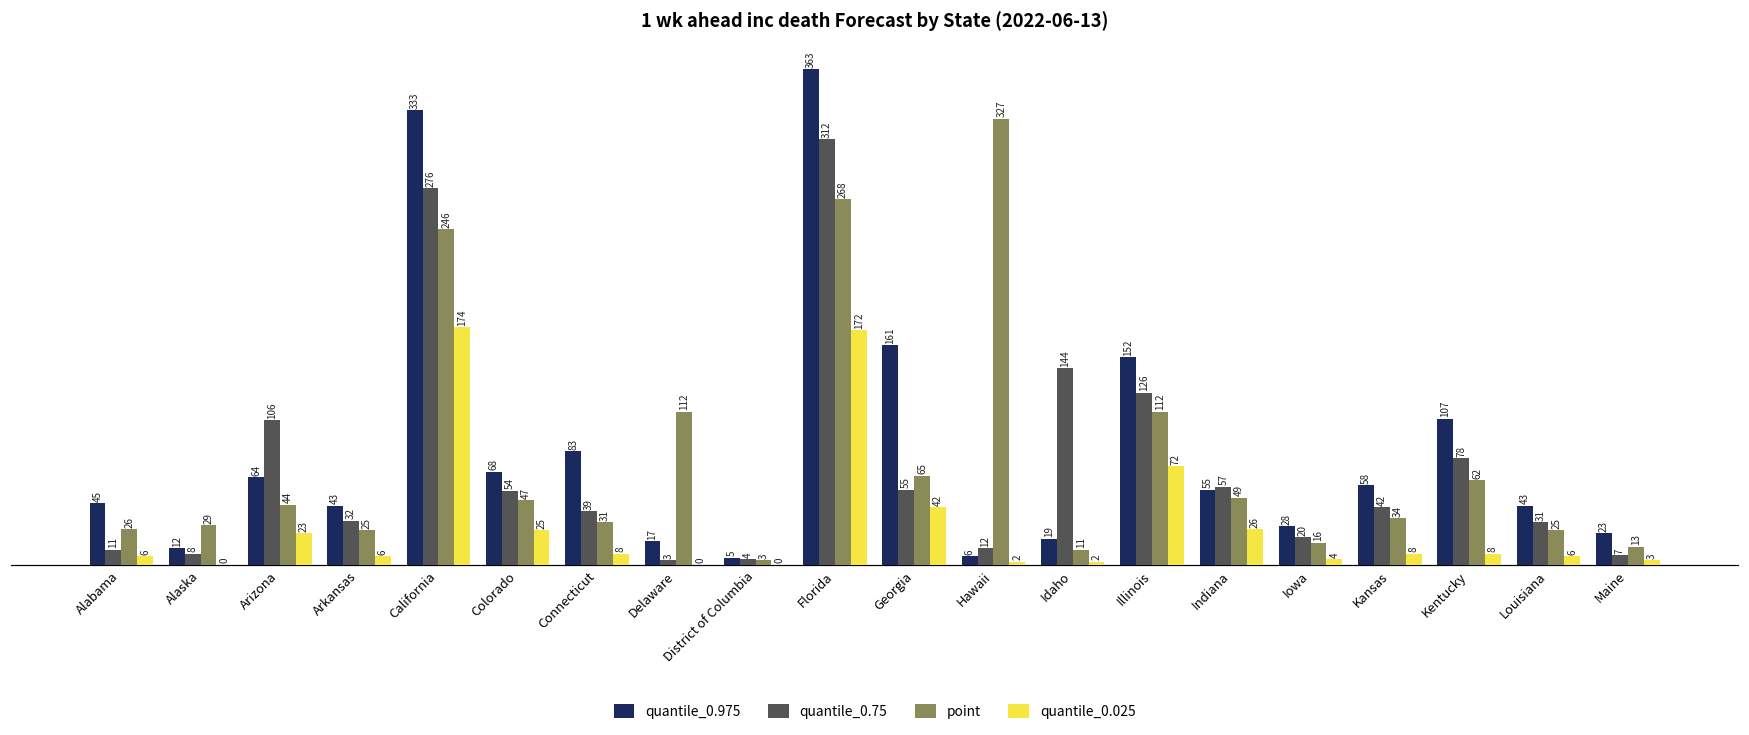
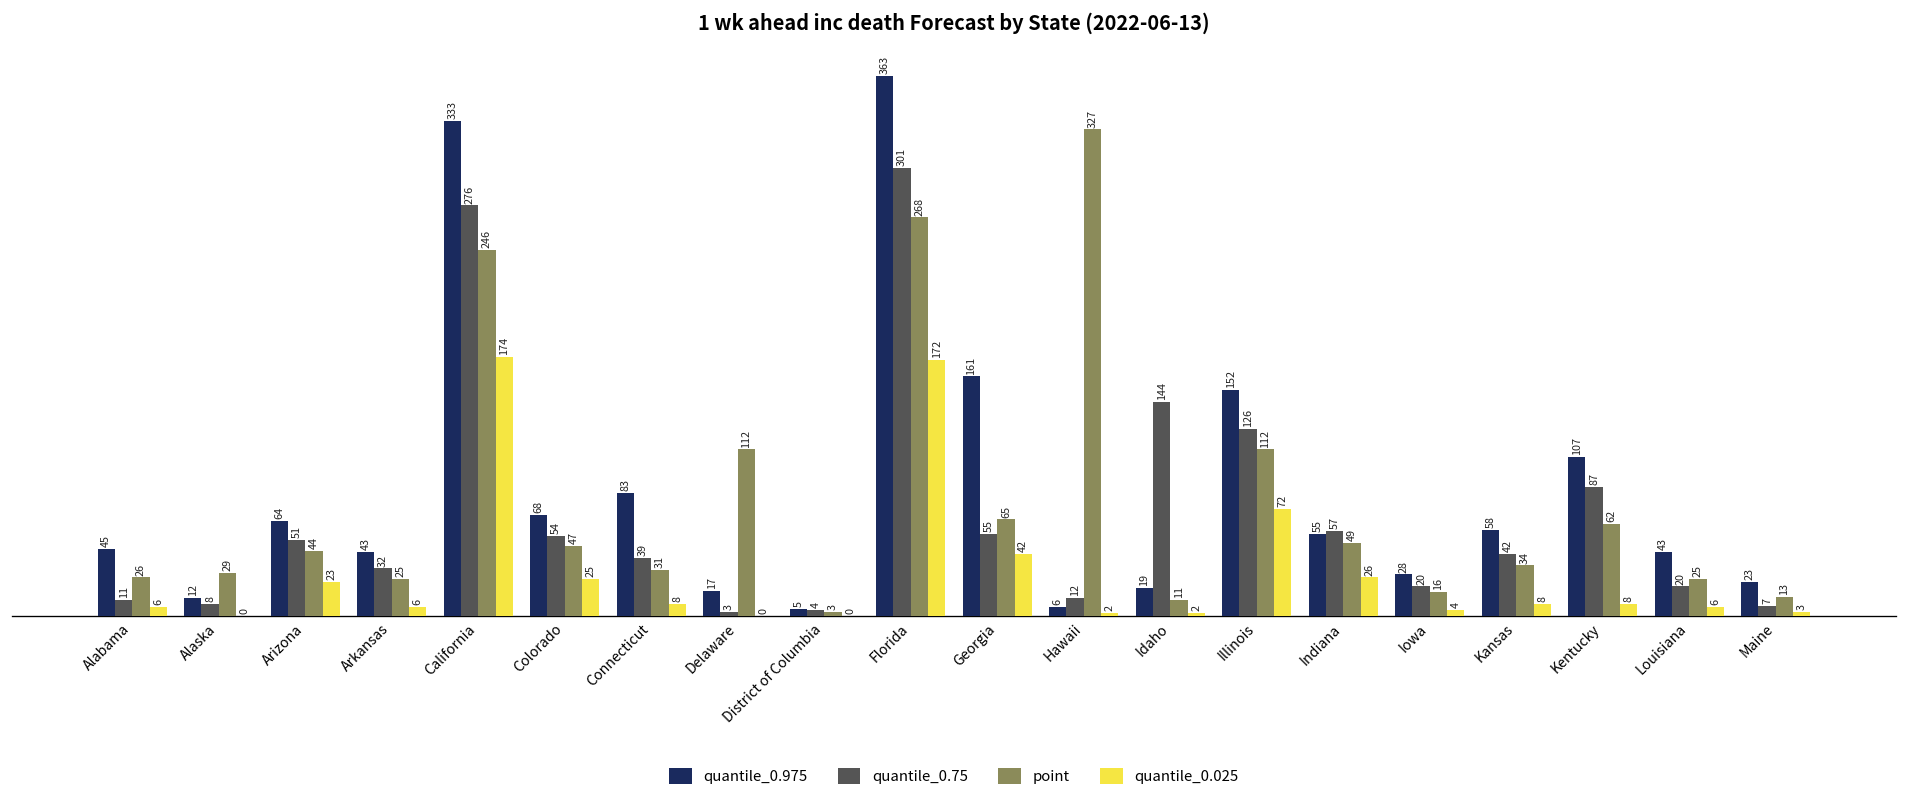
quantile_0.75, Arizona: 106 -> 51
quantile_0.75, Florida: 312 -> 301
quantile_0.75, Kentucky: 78 -> 87
quantile_0.75, Louisiana: 31 -> 20
